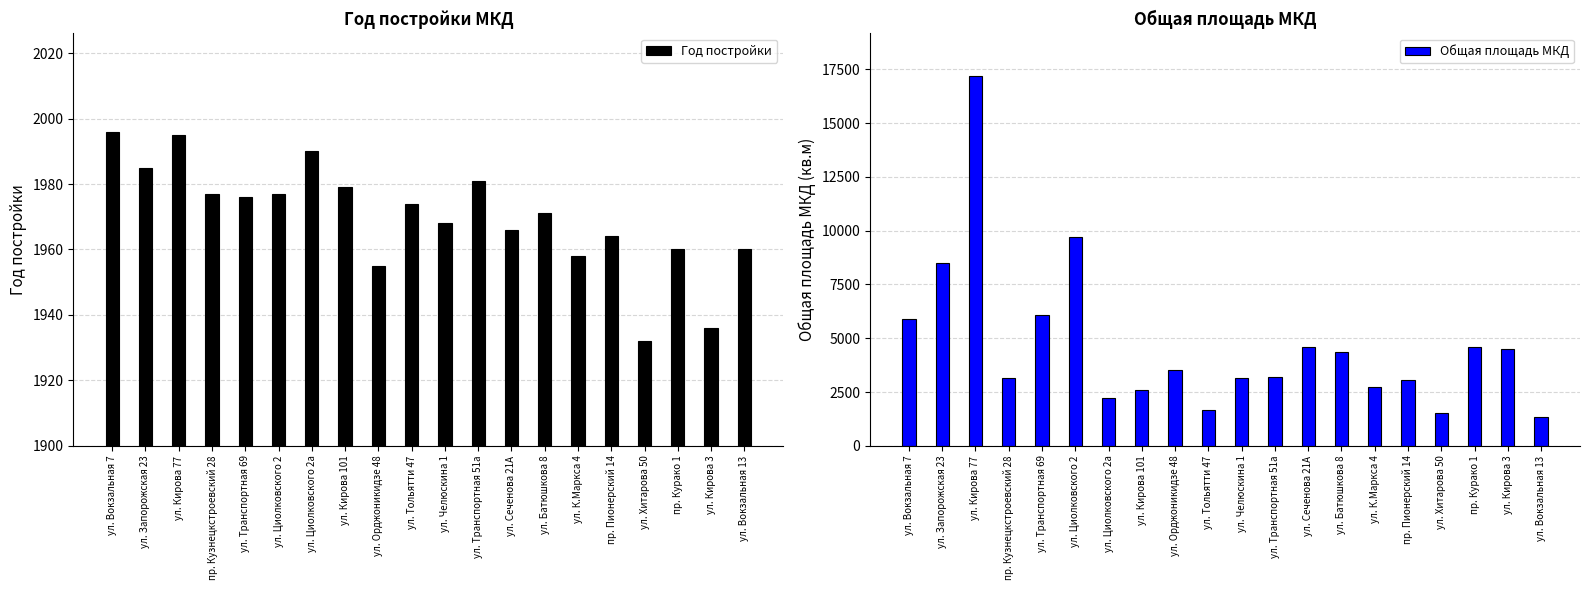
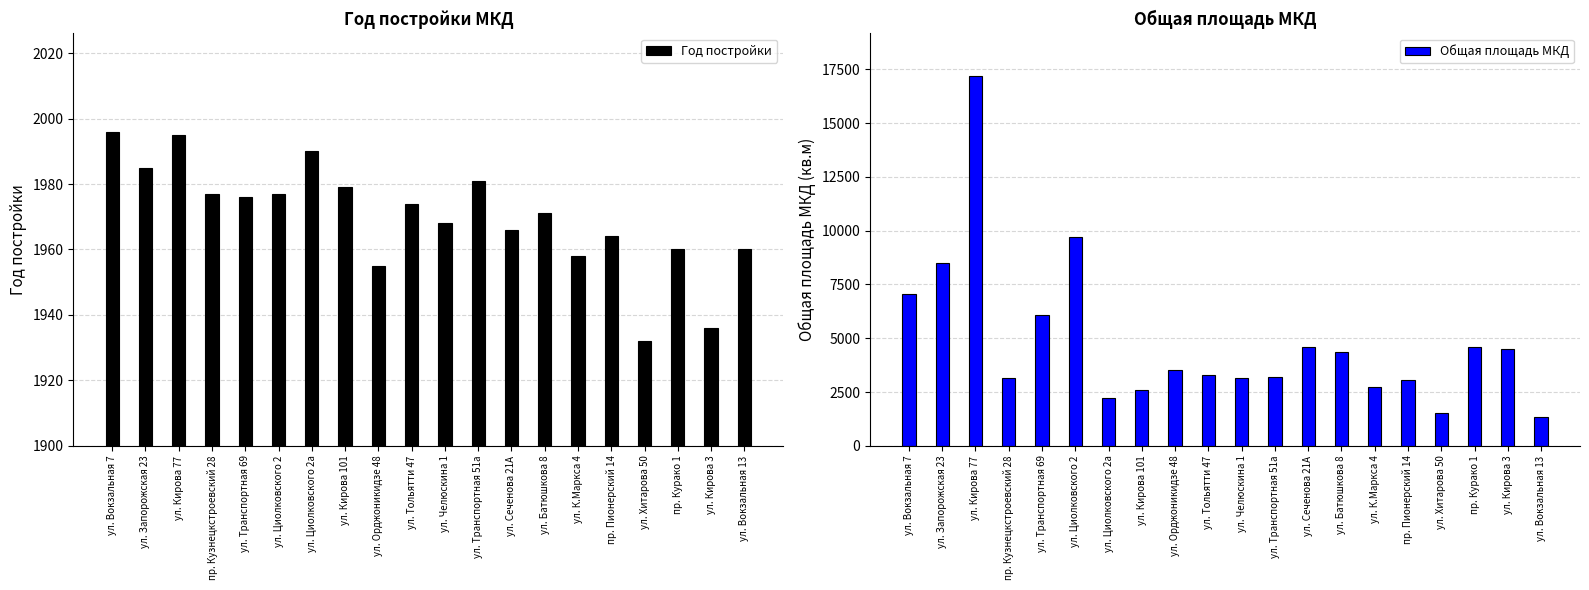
Общая площадь МКД, ул. Вокзальная 7: 5900 -> 7100
Общая площадь МКД, ул. Тольятти 47: 1700 -> 3300
